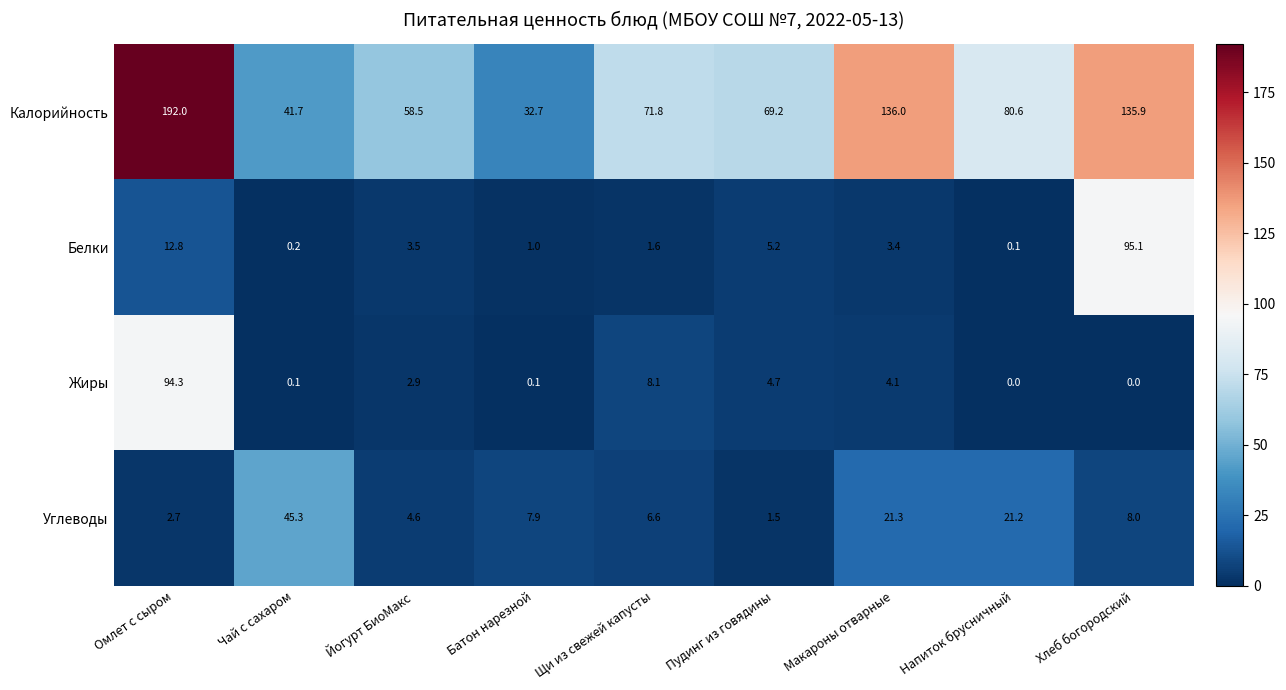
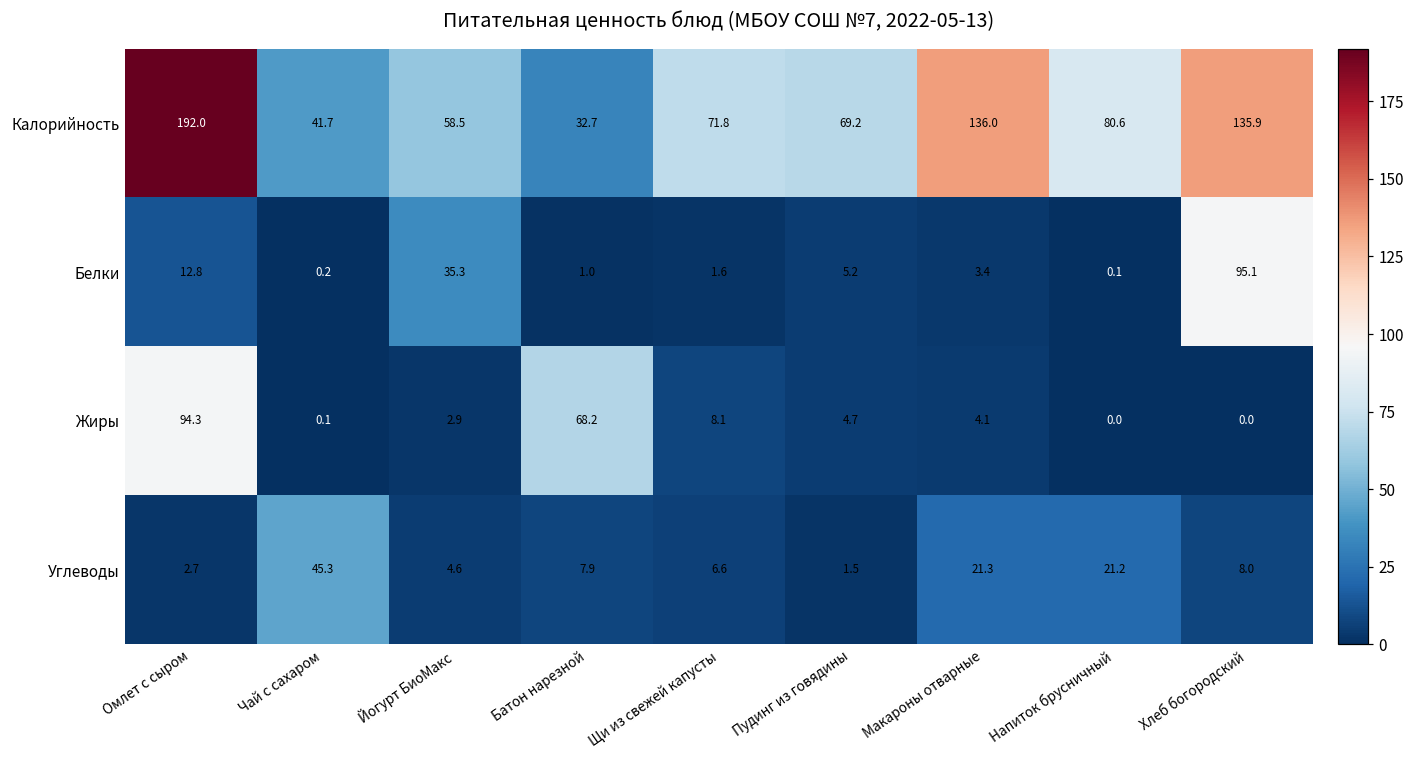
Белки, Йогурт БиоМакс: 3.5 -> 35.3
Жиры, Батон нарезной: 0.1 -> 68.2
